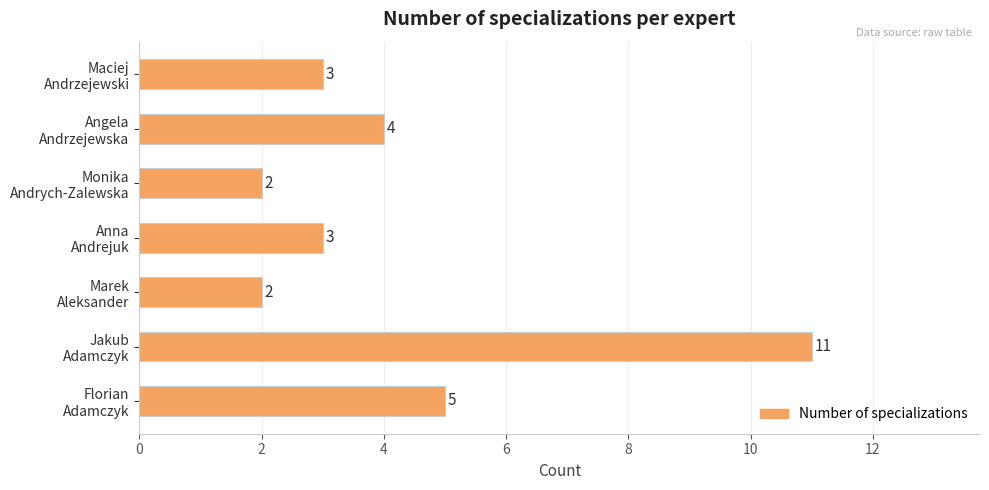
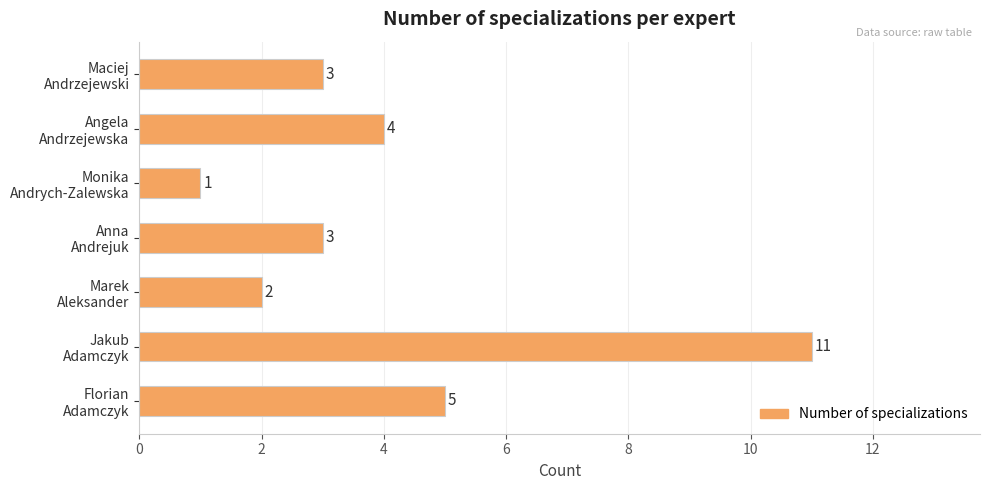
Monika Andrych-Zalewska: 2 -> 1
